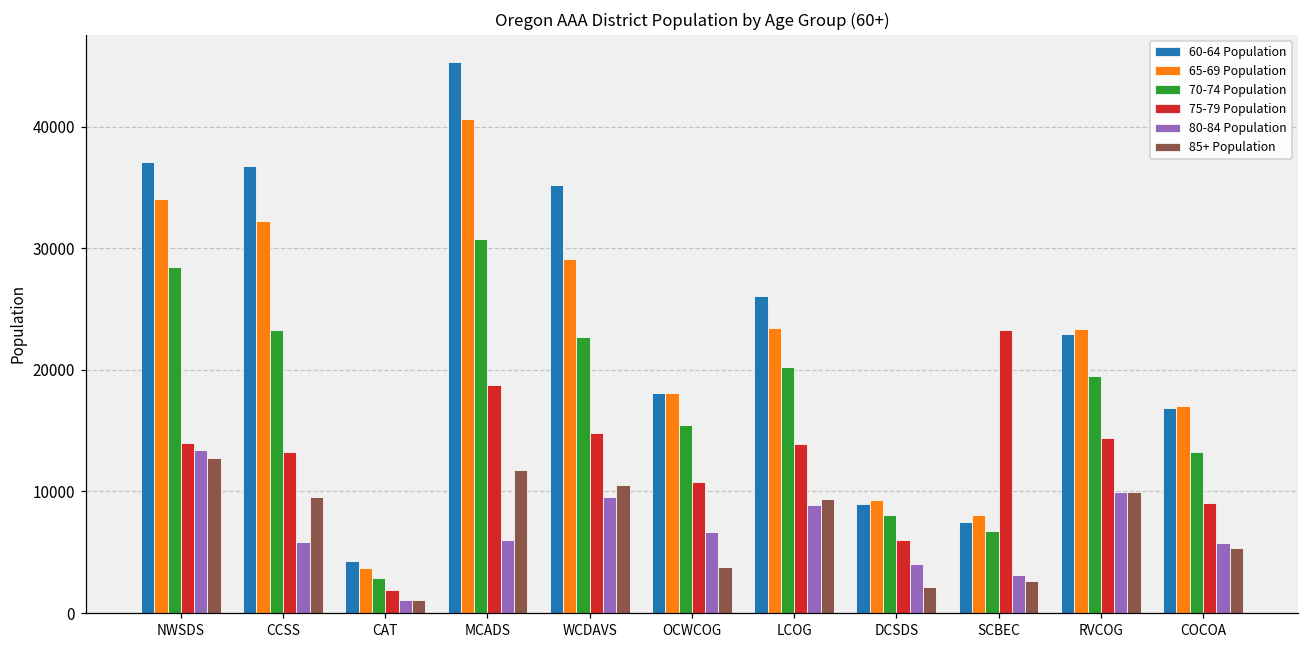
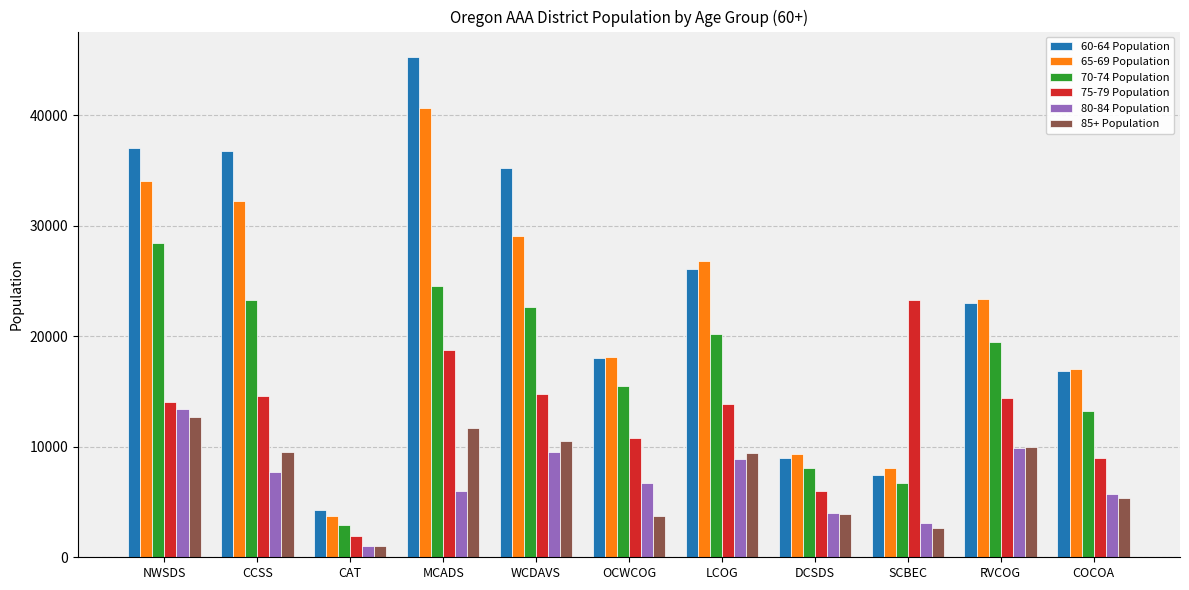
75-79 Population, CCSS: 13200 -> 14600
80-84 Population, CCSS: 5800 -> 7700
70-74 Population, MCADS: 30800 -> 24600
65-69 Population, LCOG: 23400 -> 26800
85+ Population, DCSDS: 2100 -> 3900
